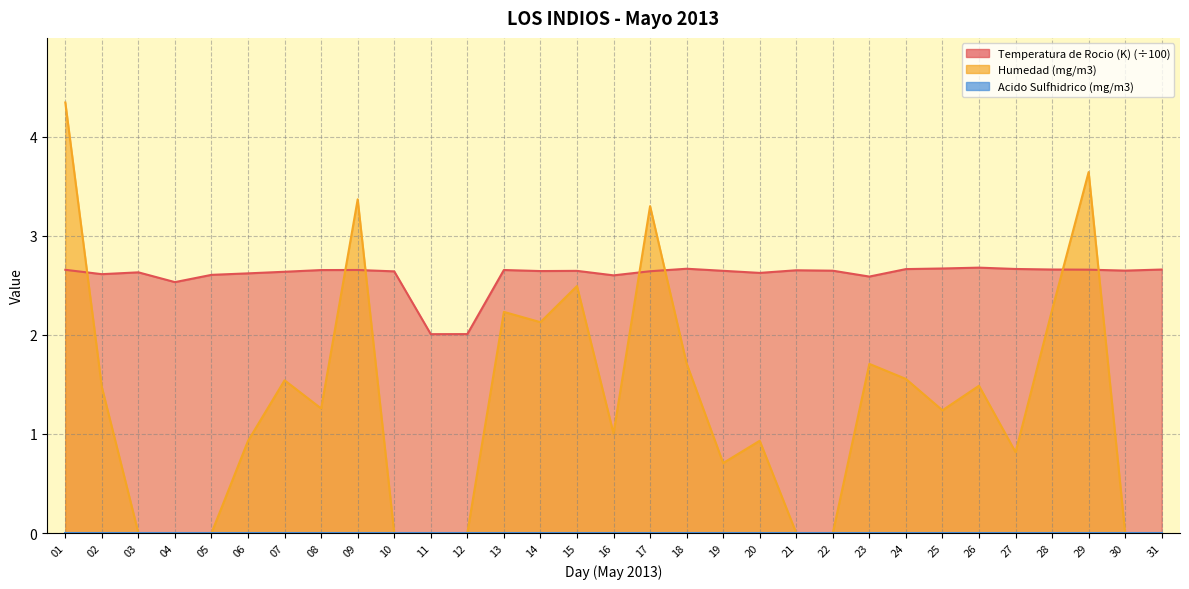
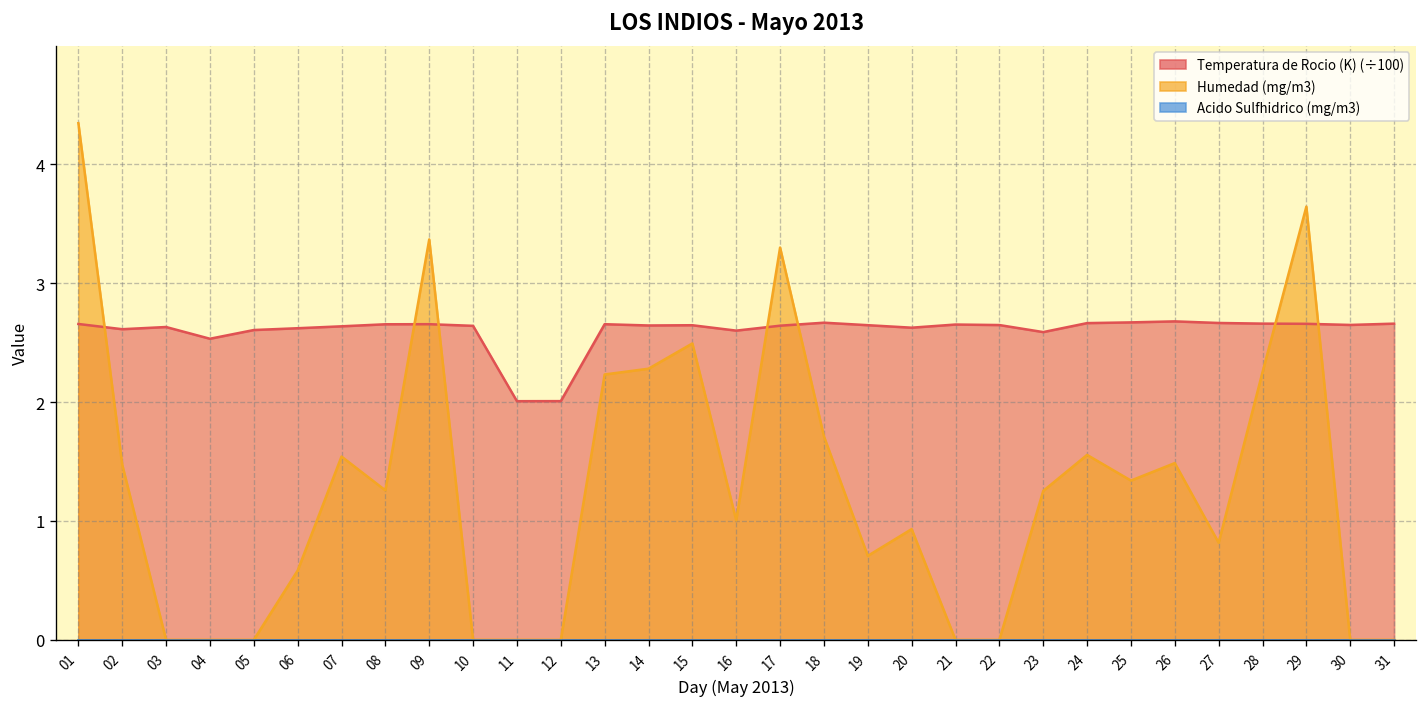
Humedad (mg/m3), 06: 0.9 -> 0.6
Humedad (mg/m3), 14: 2.1 -> 2.3
Humedad (mg/m3), 23: 1.7 -> 1.3
Humedad (mg/m3), 25: 1.2 -> 1.3
